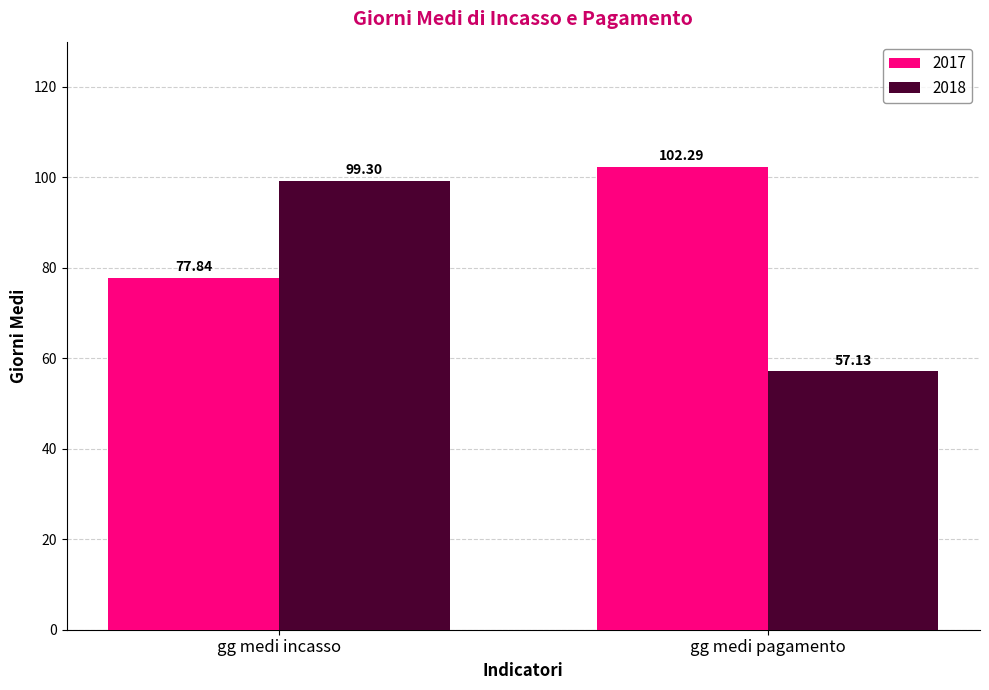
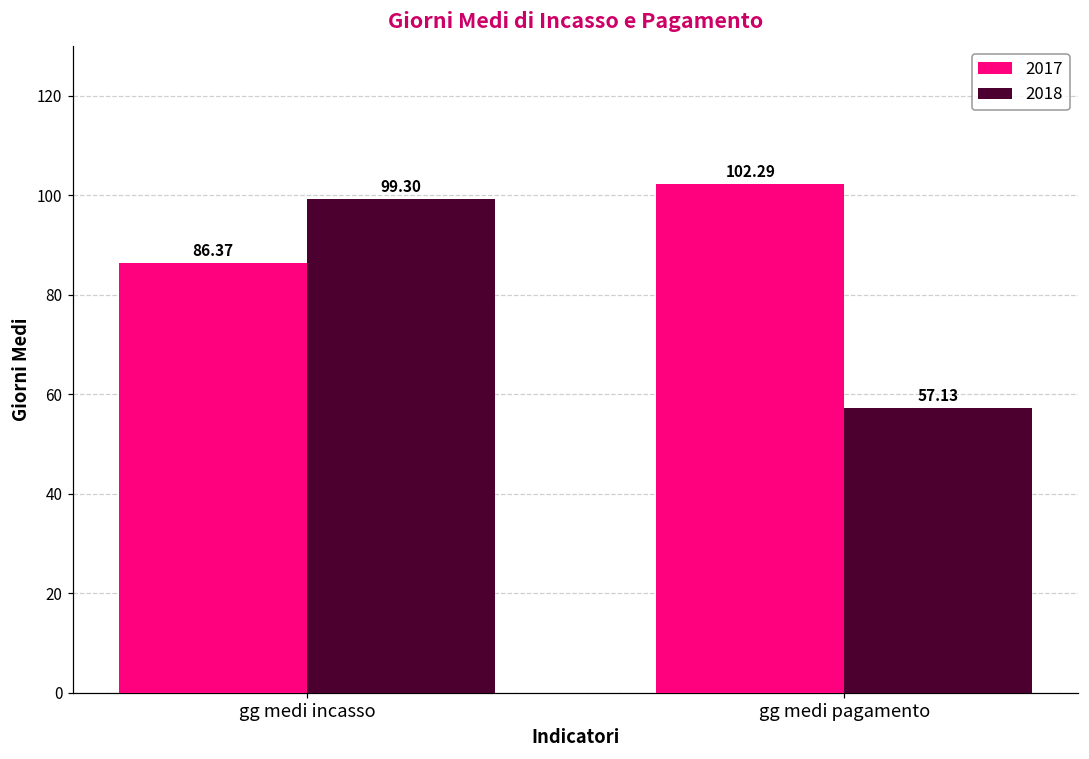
2017, gg medi incasso: 77.84 -> 86.37
